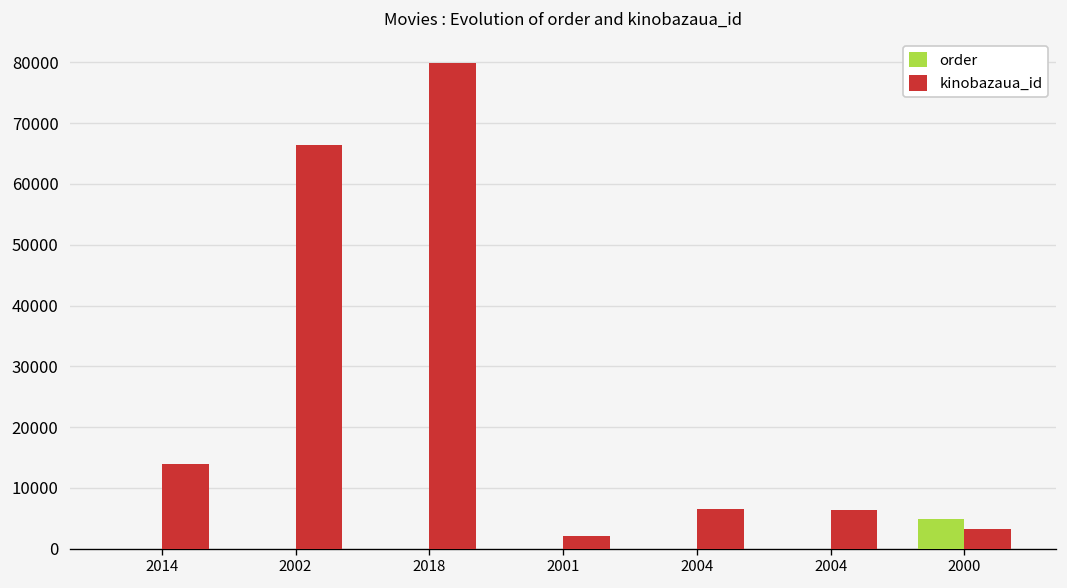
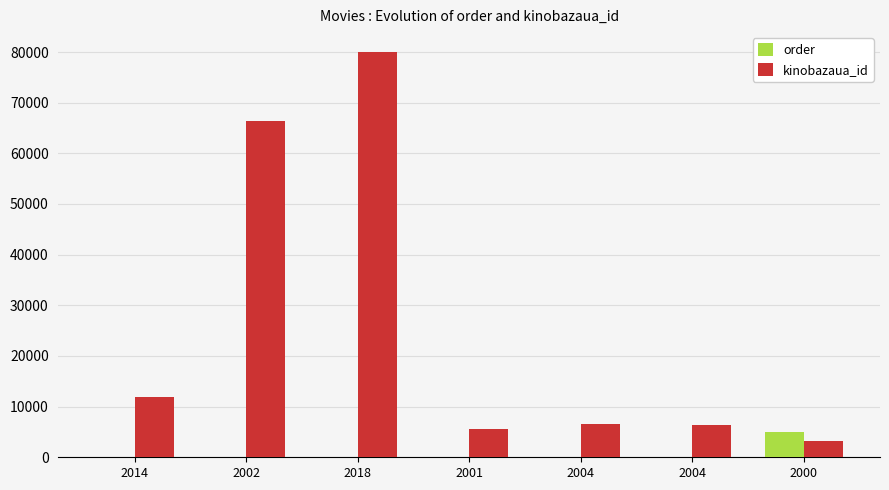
kinobazaua_id, 2014: 14000 -> 12000
kinobazaua_id, 2001: 2000 -> 6000
